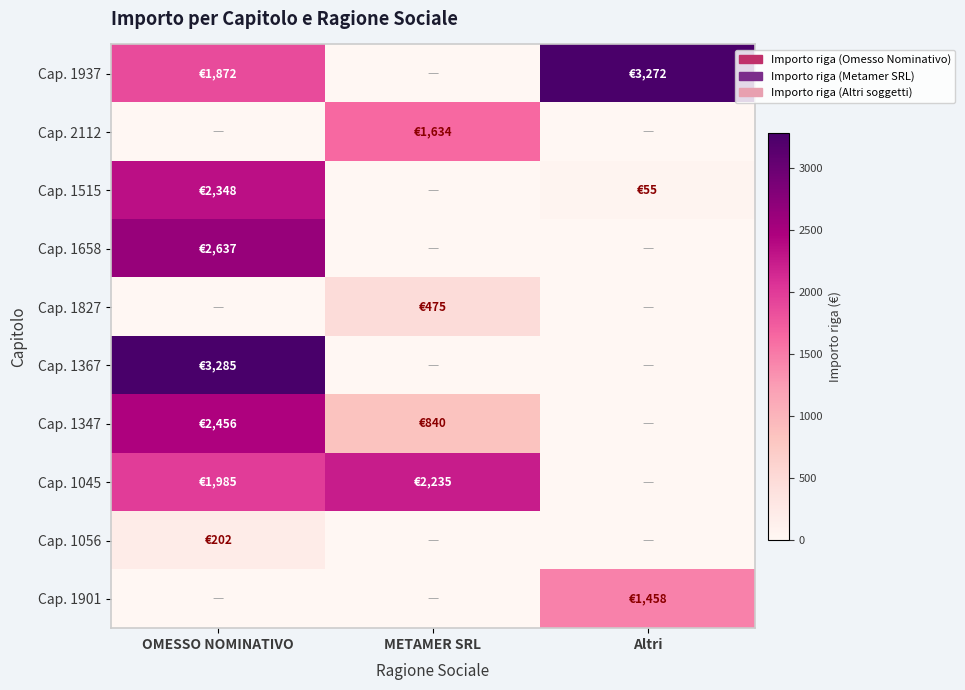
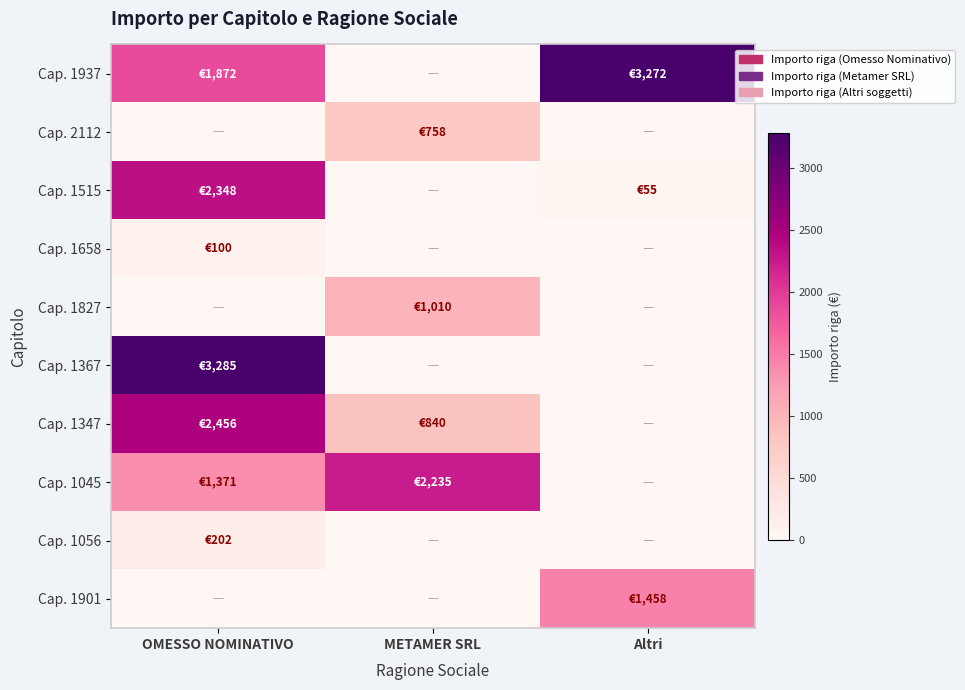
Cap. 2112, METAMER SRL: €1,634 -> €758
Cap. 1658, OMESSO NOMINATIVO: €2,637 -> €100
Cap. 1827, METAMER SRL: €475 -> €1,010
Cap. 1045, OMESSO NOMINATIVO: €1,985 -> €1,371
